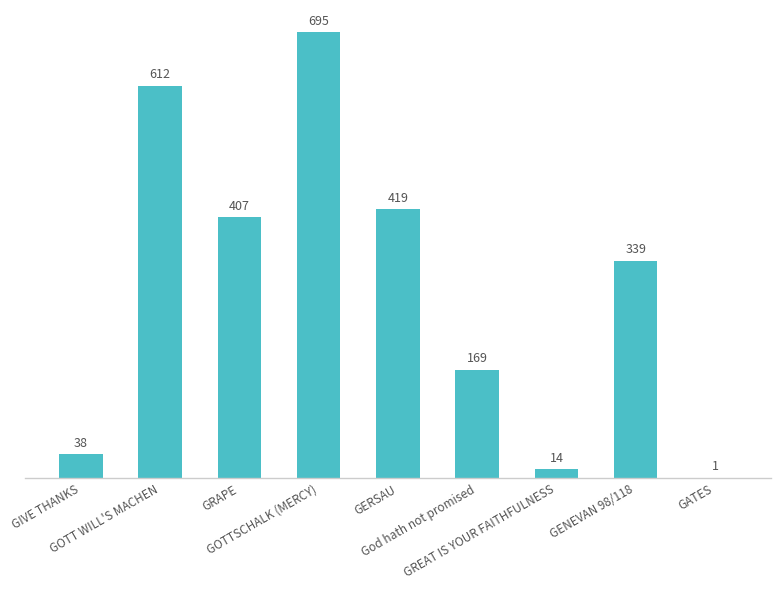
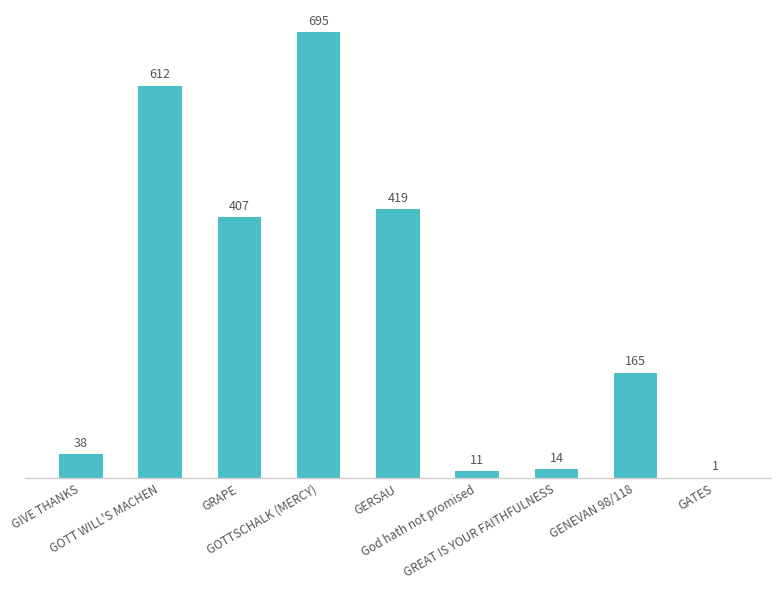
God hath not promised: 169 -> 11
GENEVAN 98/118: 339 -> 165
